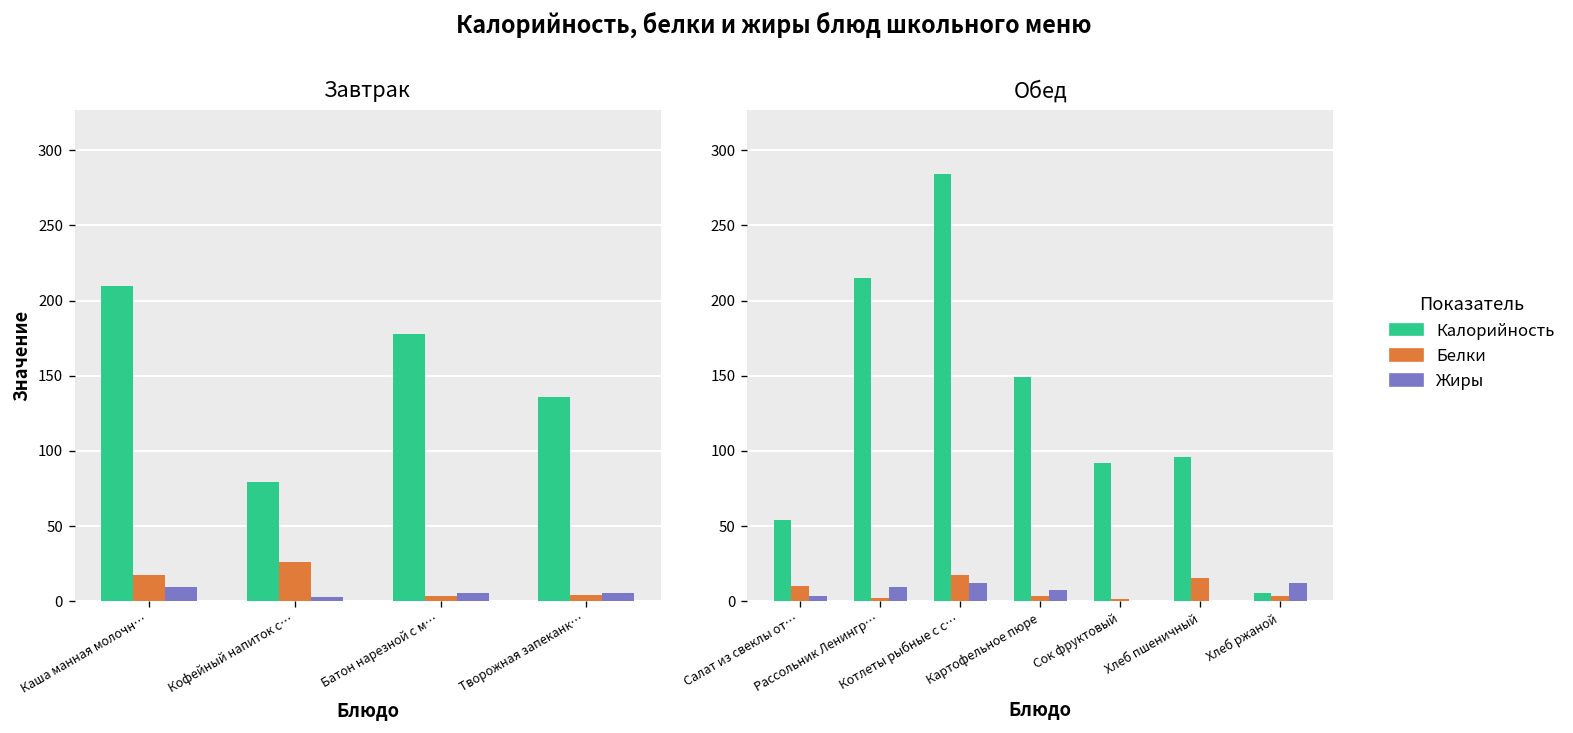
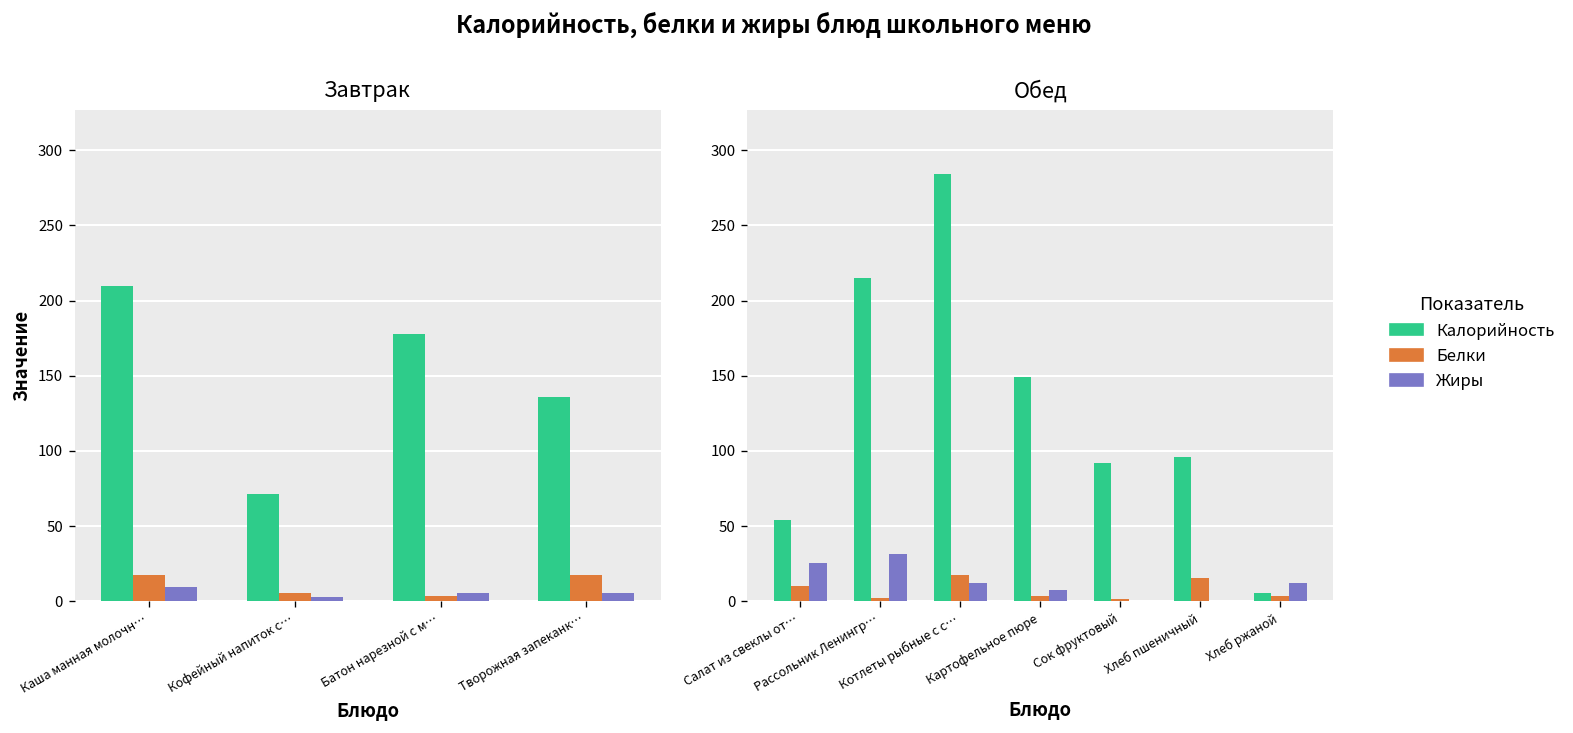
Завтрак, Калорийность, Кофейный напиток с…: 79 -> 71
Завтрак, Белки, Кофейный напиток с…: 26 -> 5
Завтрак, Белки, Творожная запеканк…: 4 -> 17
Обед, Жиры, Салат из свеклы от…: 3 -> 25
Обед, Жиры, Рассольник Ленингр…: 9 -> 31
